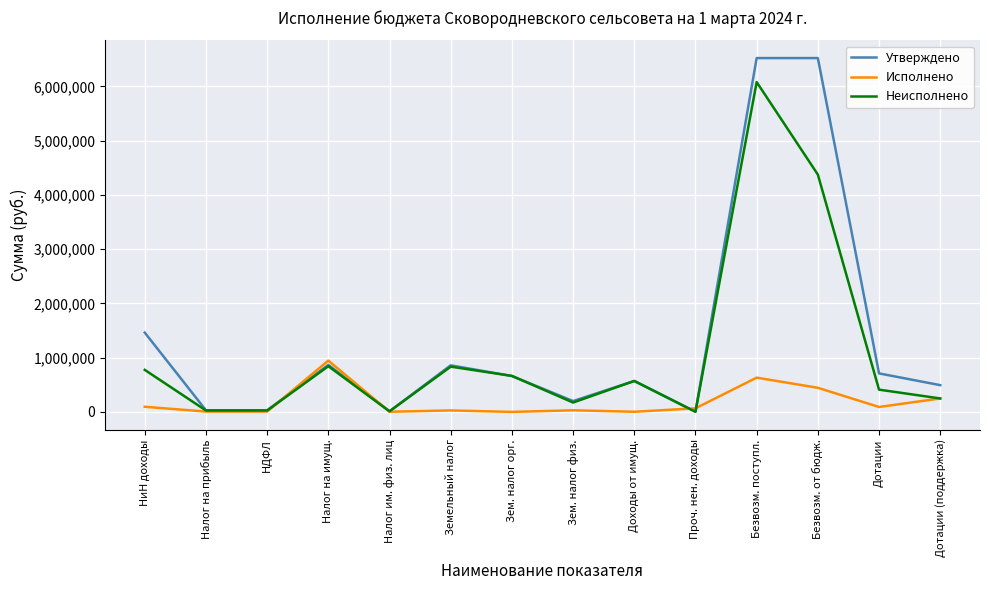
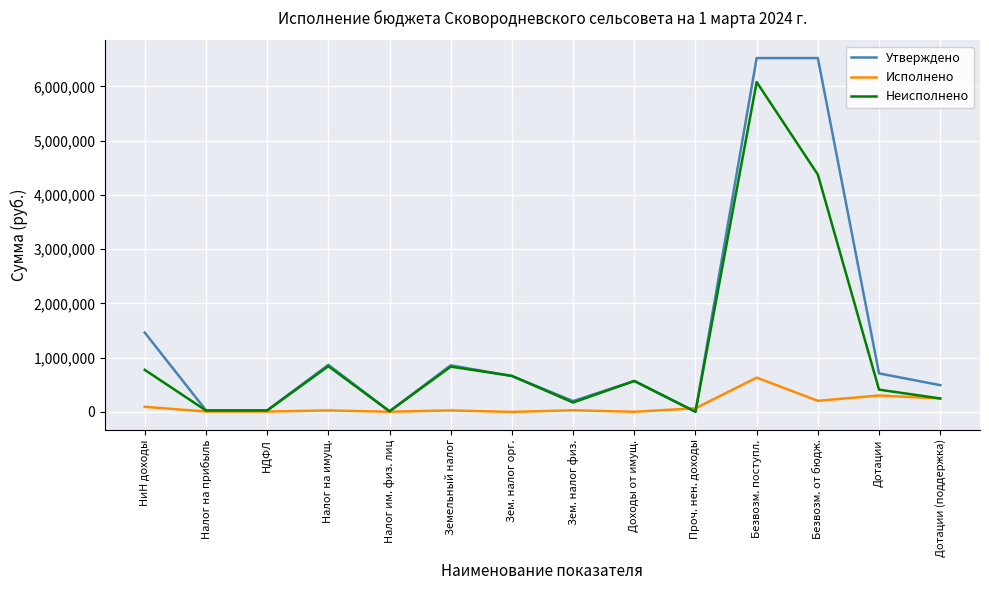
Исполнено, Налог на имущ.: 900,000 -> 0
Исполнено, Безвозм. от бюдж.: 400,000 -> 200,000
Исполнено, Дотации: 100,000 -> 300,000
